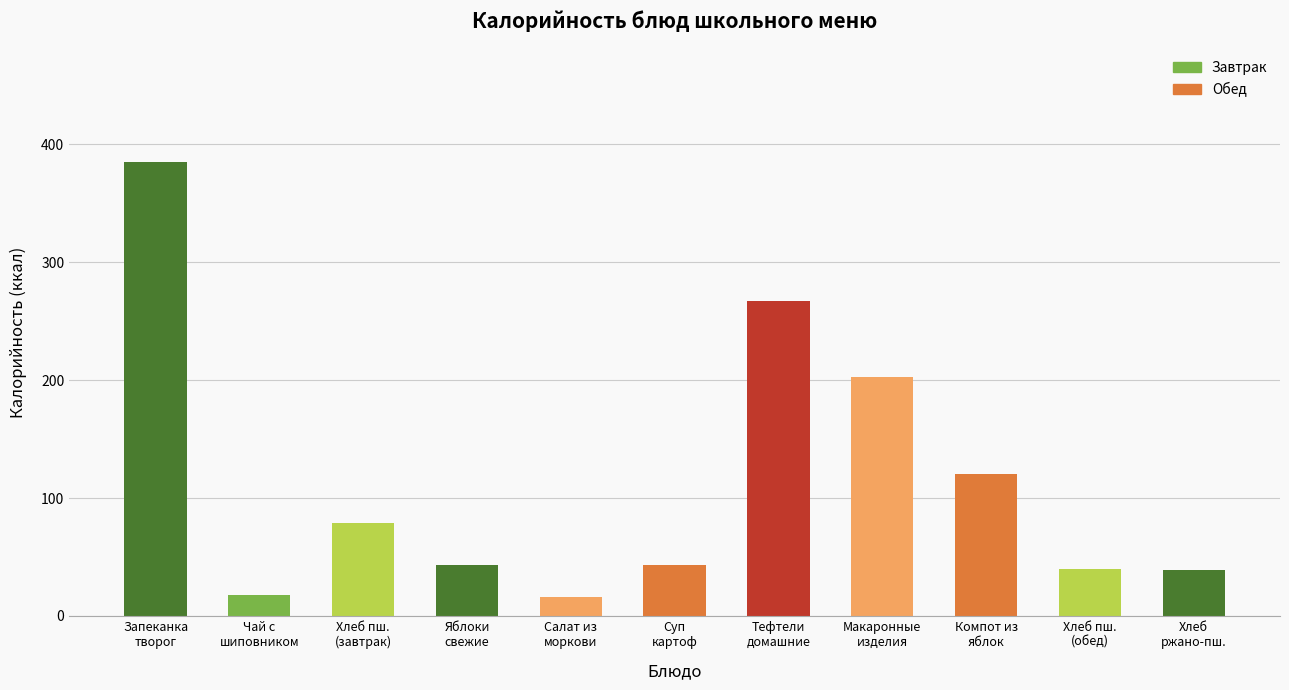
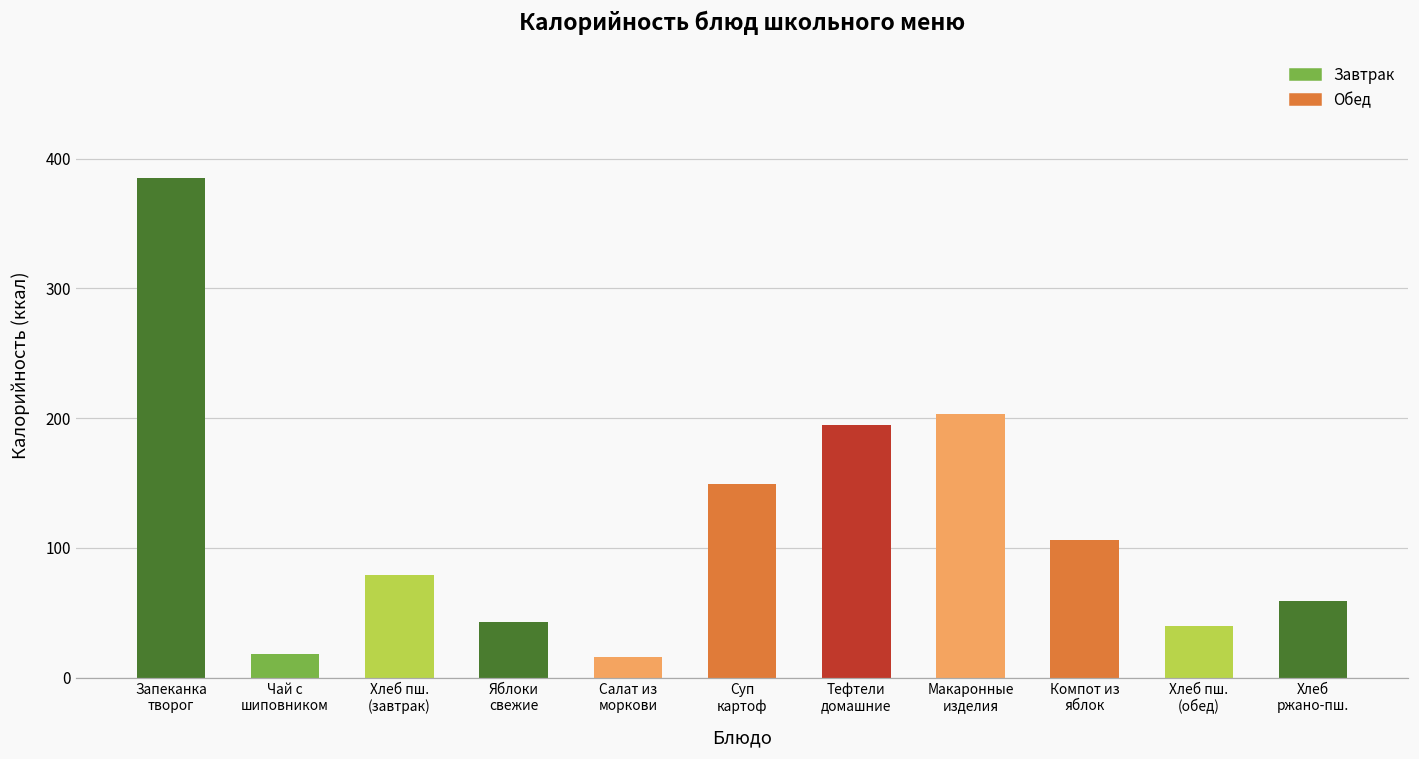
Суп картоф: 43 -> 149
Тефтели домашние: 267 -> 195
Компот из яблок: 120 -> 106
Хлеб ржано-пш.: 39 -> 59
